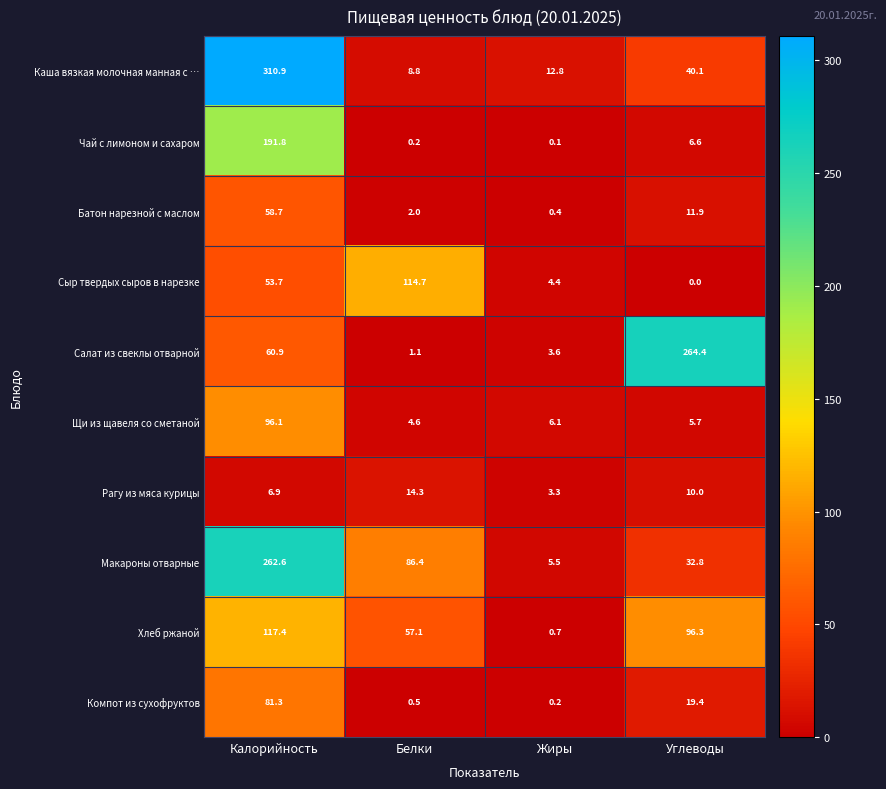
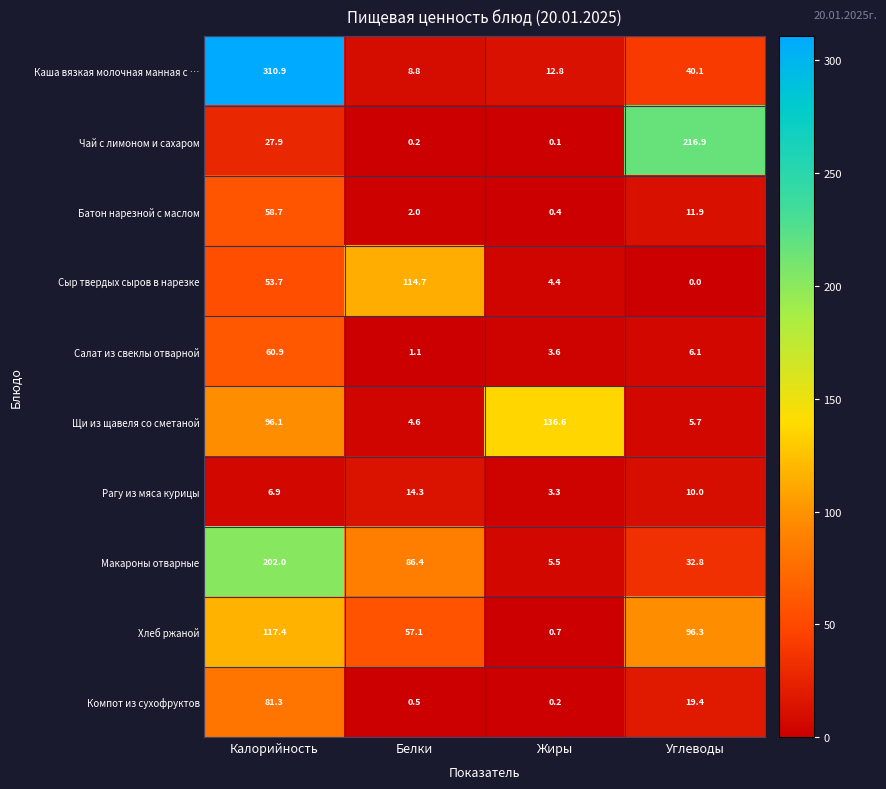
Чай с лимоном и сахаром, Калорийность: 191.8 -> 27.9
Чай с лимоном и сахаром, Углеводы: 6.6 -> 216.9
Салат из свеклы отварной, Углеводы: 264.4 -> 6.1
Щи из щавеля со сметаной, Жиры: 6.1 -> 136.6
Макароны отварные, Калорийность: 262.6 -> 202.0
